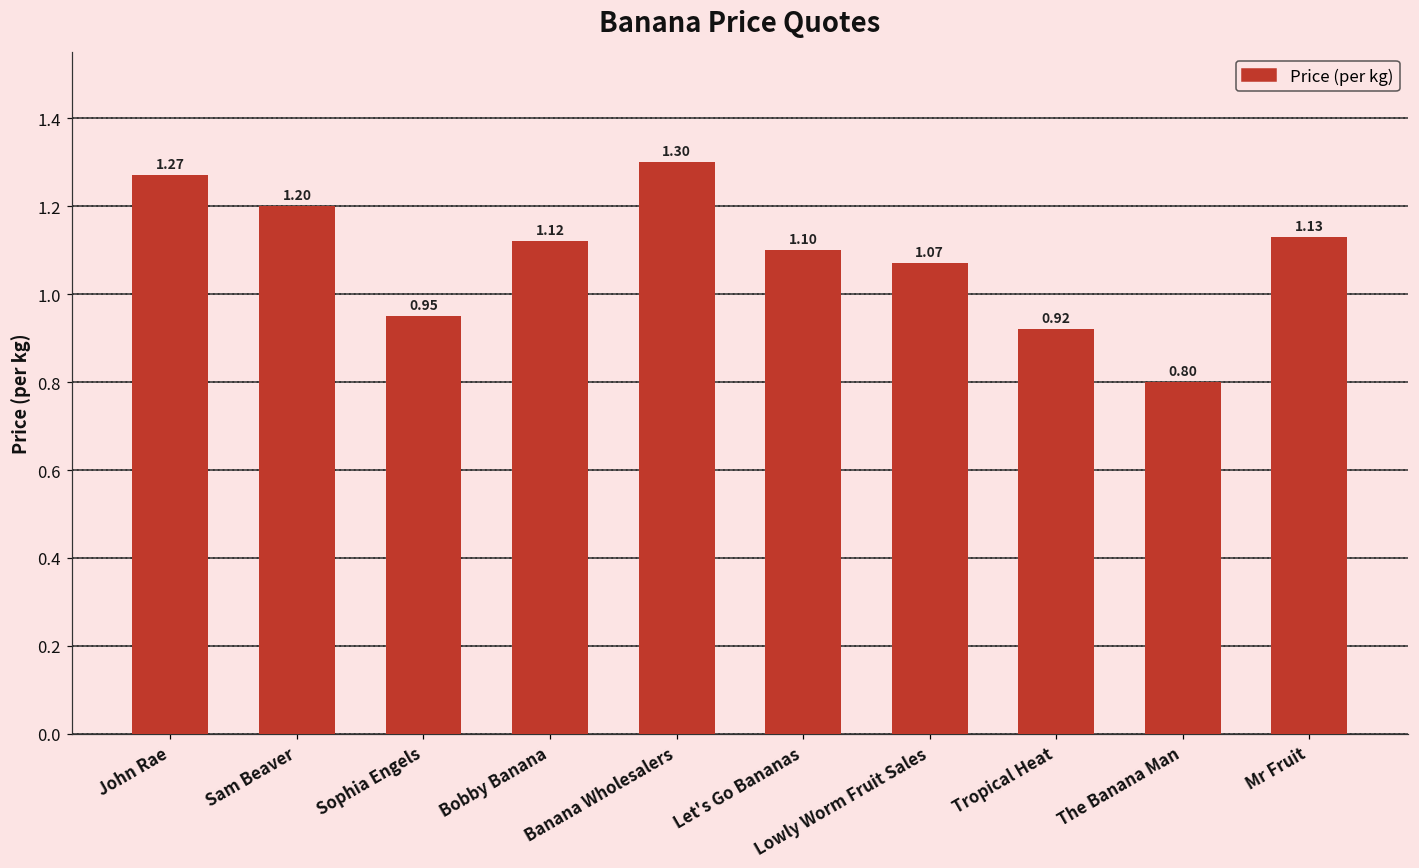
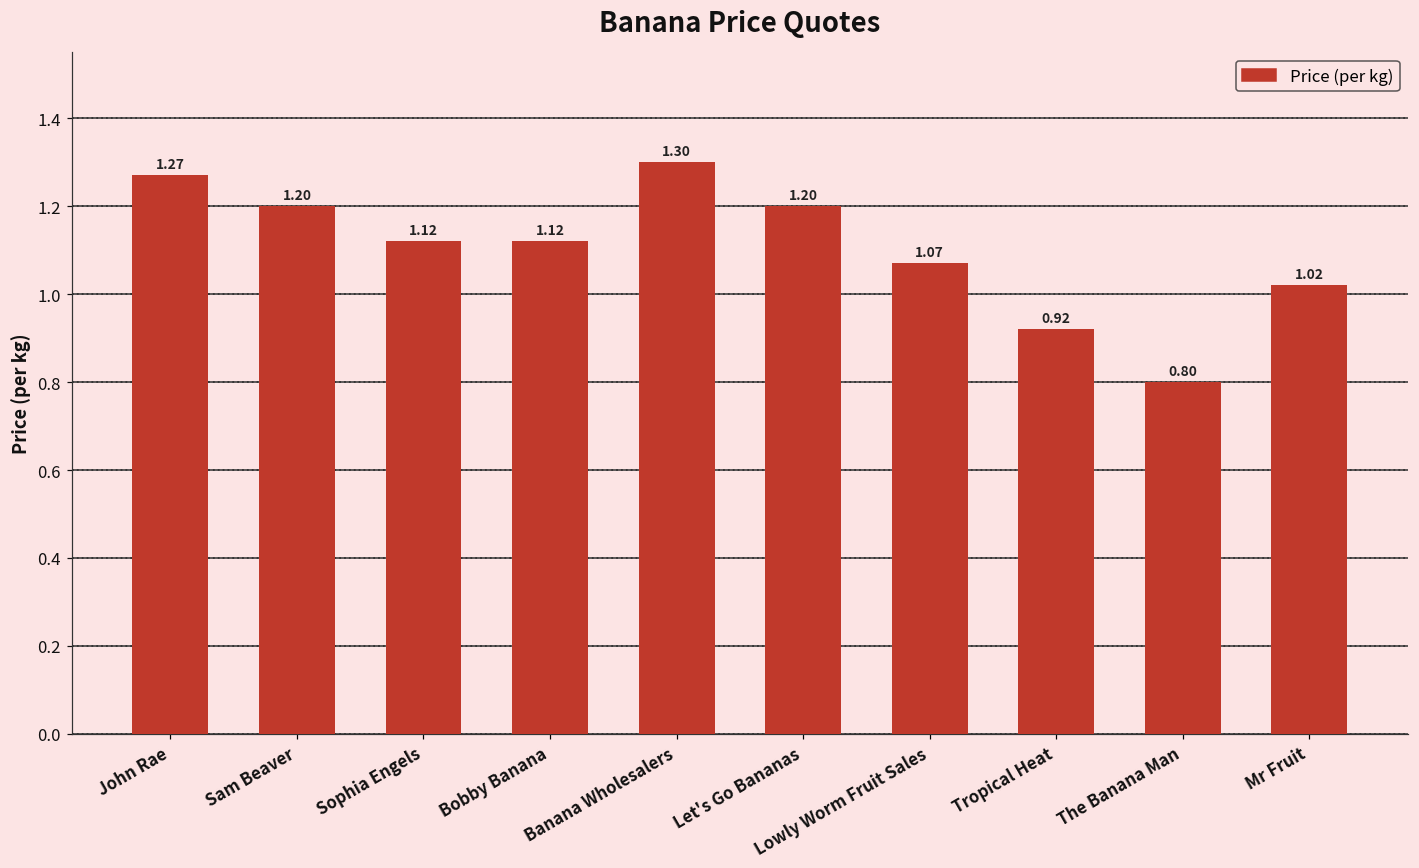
Sophia Engels: 0.95 -> 1.12
Let's Go Bananas: 1.10 -> 1.20
Mr Fruit: 1.13 -> 1.02
